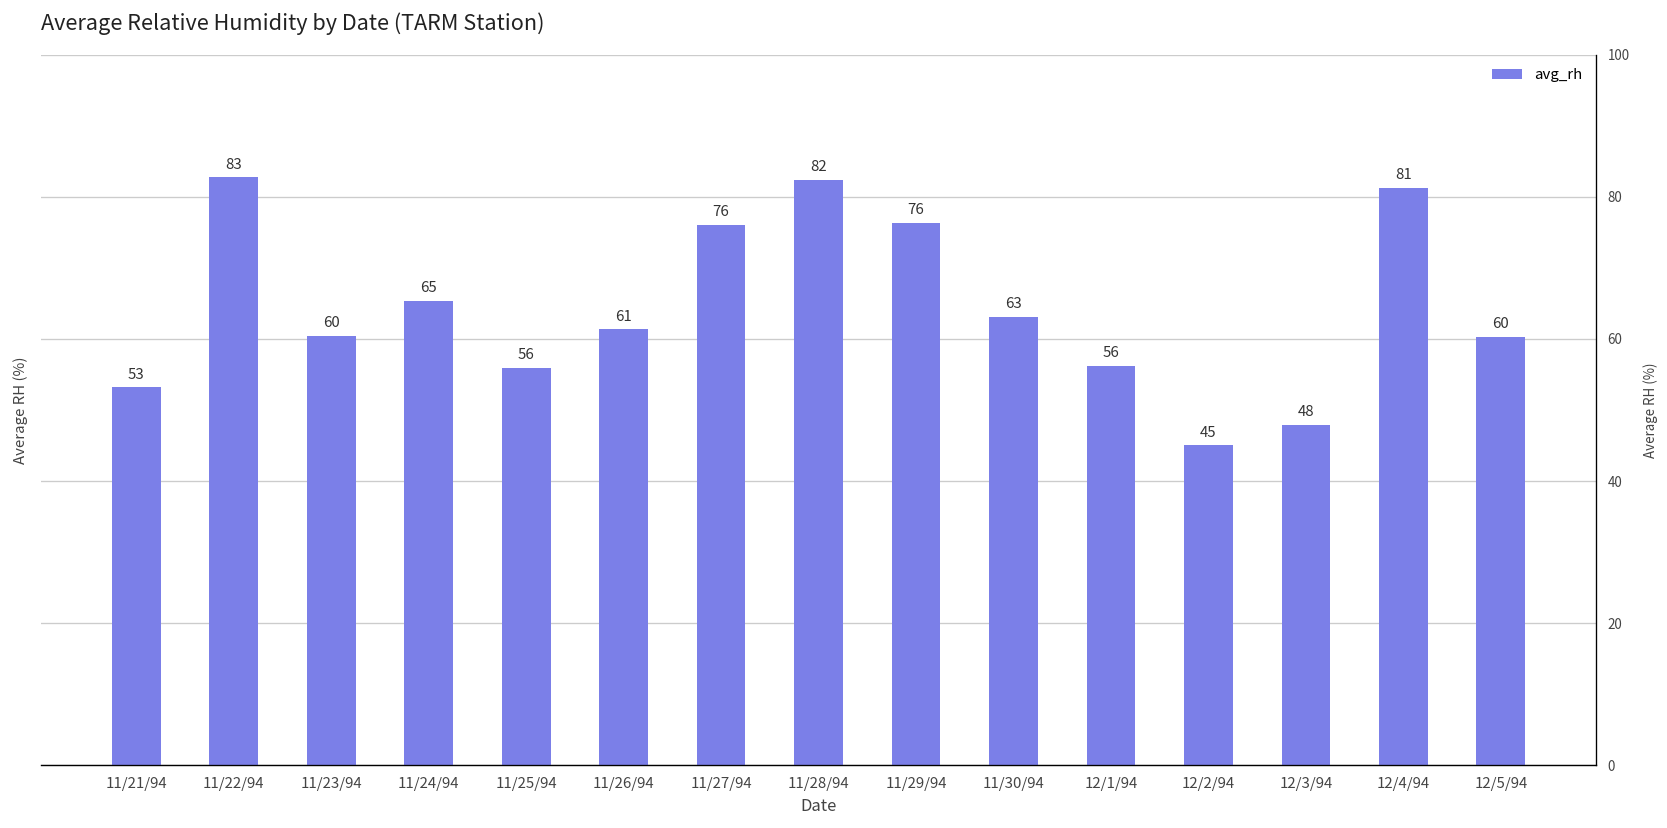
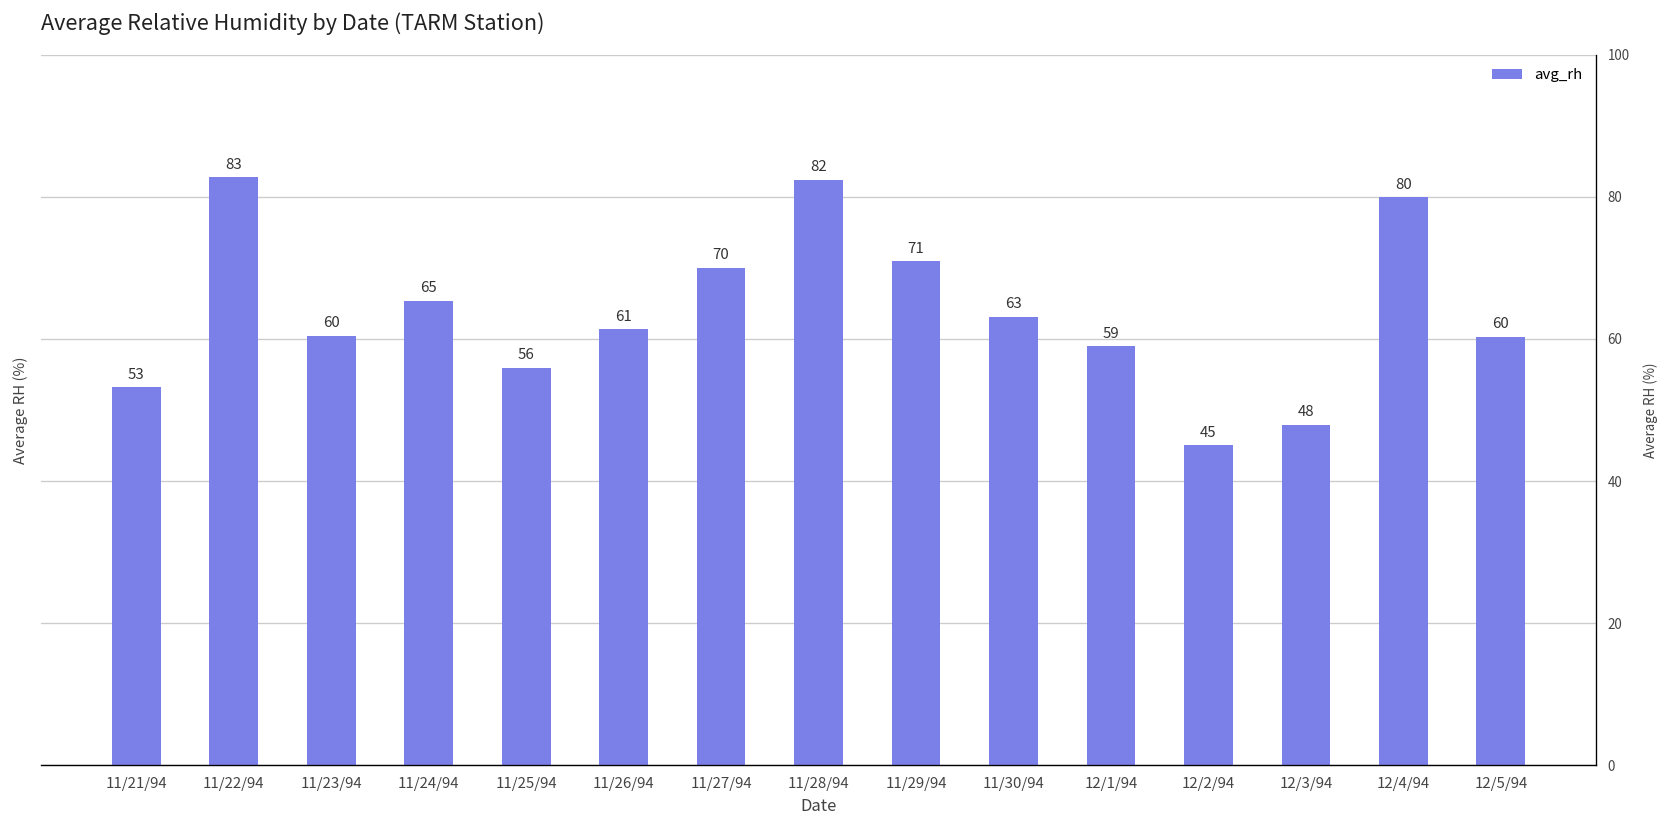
11/27/94: 76 -> 70
11/29/94: 76 -> 71
12/1/94: 56 -> 59
12/4/94: 81 -> 80
